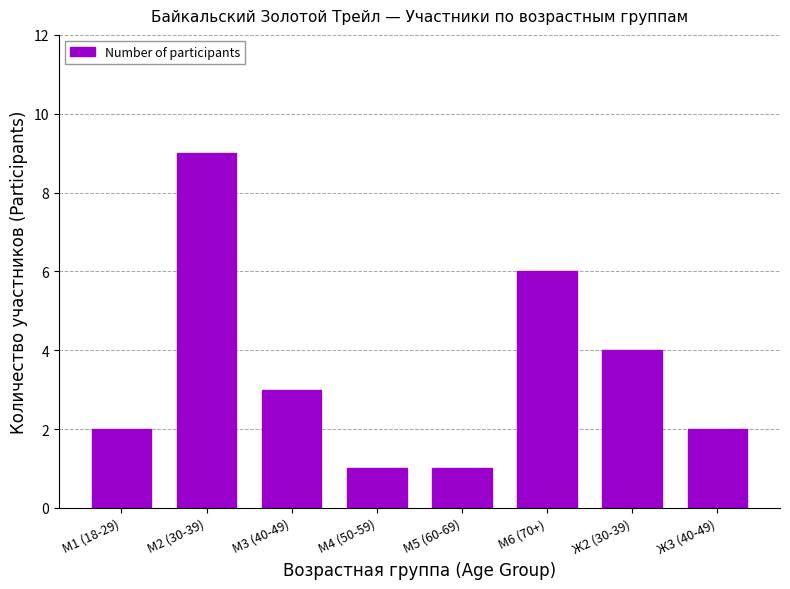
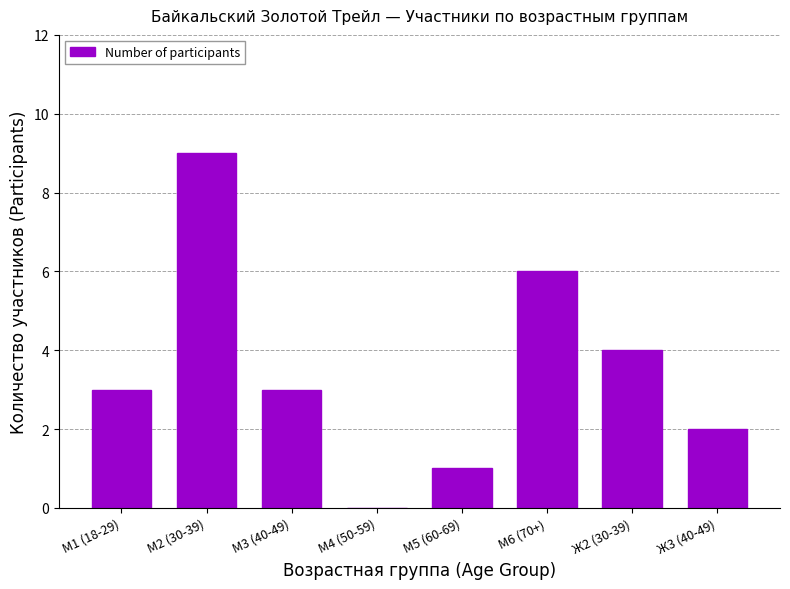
М1 (18-29): 2 -> 3
М4 (50-59): 1 -> 0
